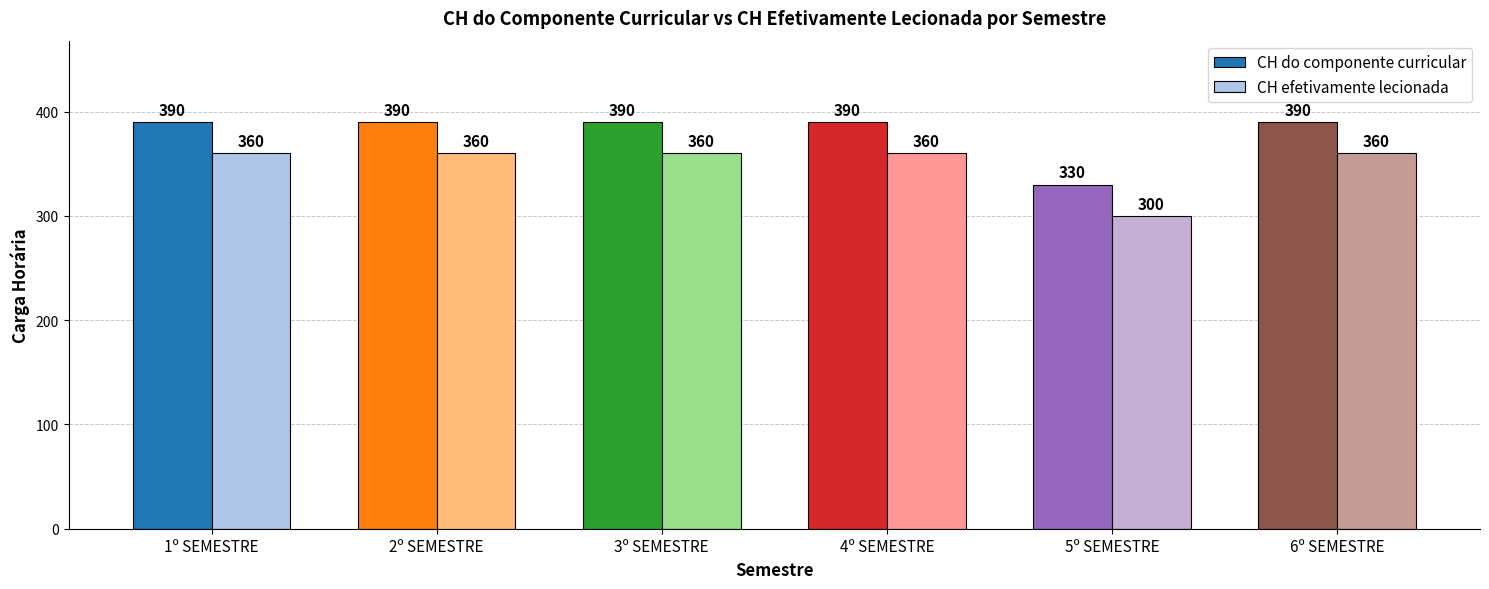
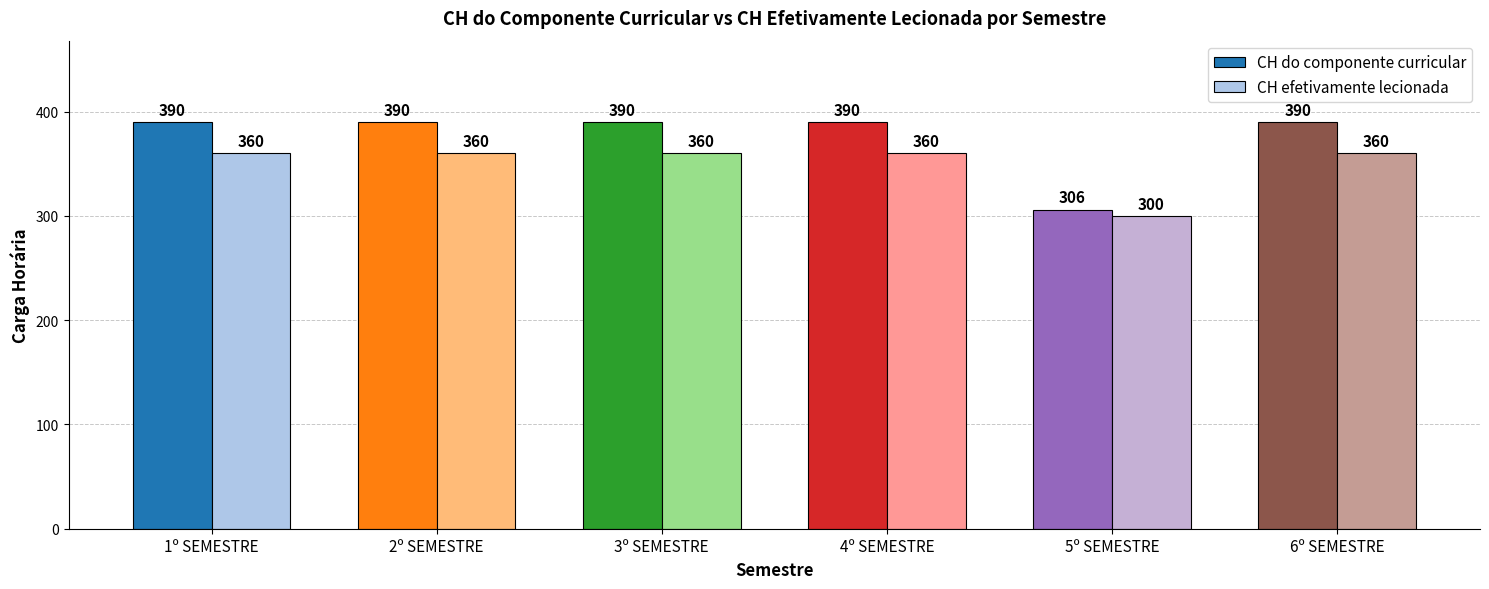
CH do componente curricular, 5º SEMESTRE: 330 -> 306
